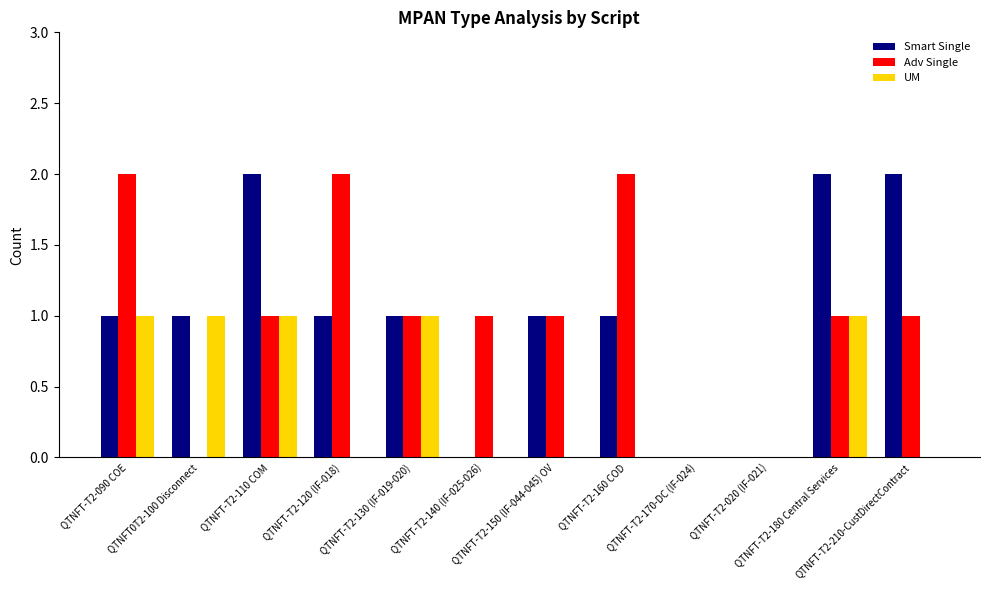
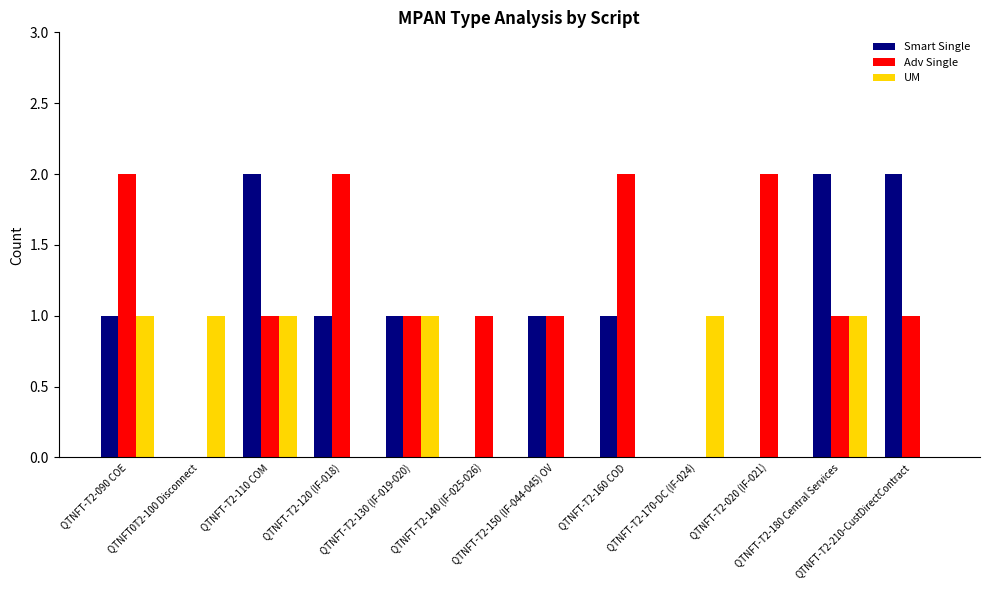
Smart Single, QTNFT0T2-100 Disconnect: 1 -> 0
UM, QTNFT-T2-170-DC (IF-024): 0 -> 1
Adv Single, QTNFT-T2-020 (IF-021): 0 -> 2
